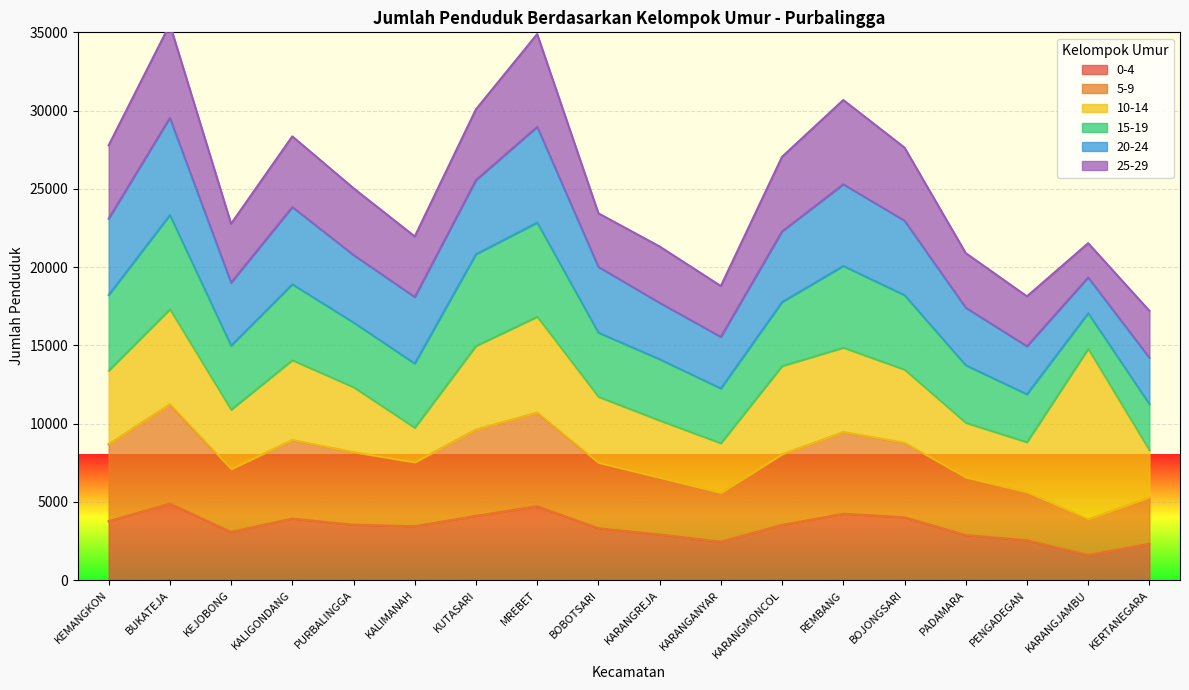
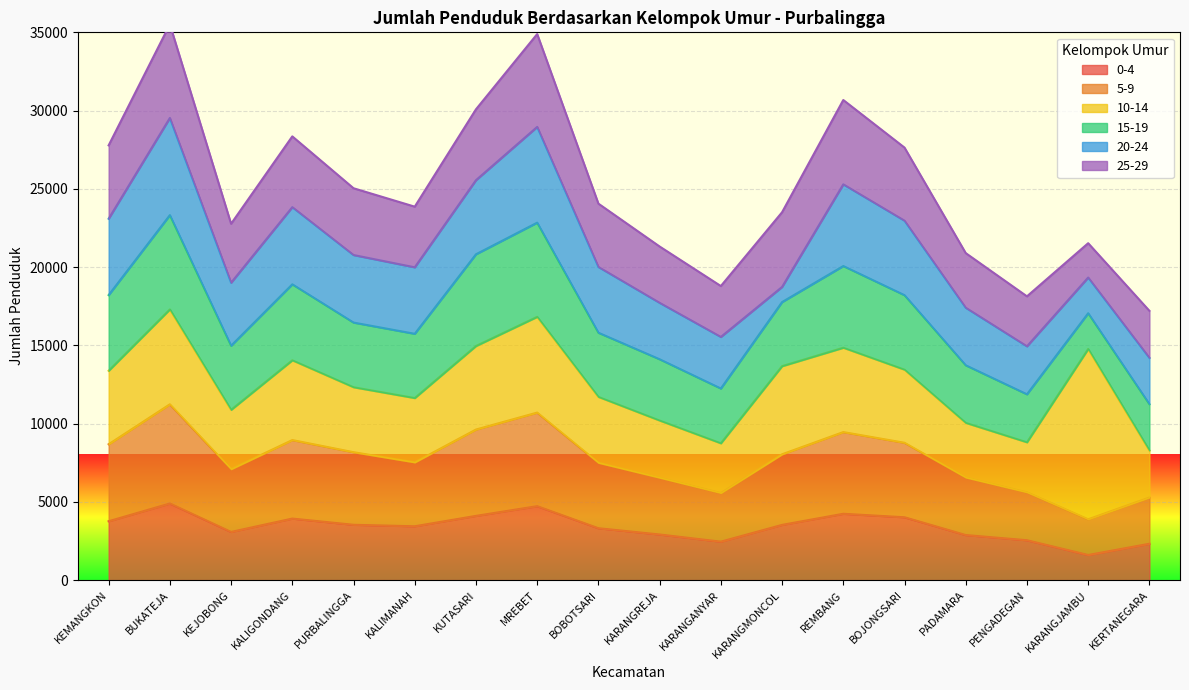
10-14, KALIMANAH: 2200 -> 4100
25-29, BOBOTSARI: 3400 -> 4000
20-24, KARANGMONCOL: 4500 -> 1000
